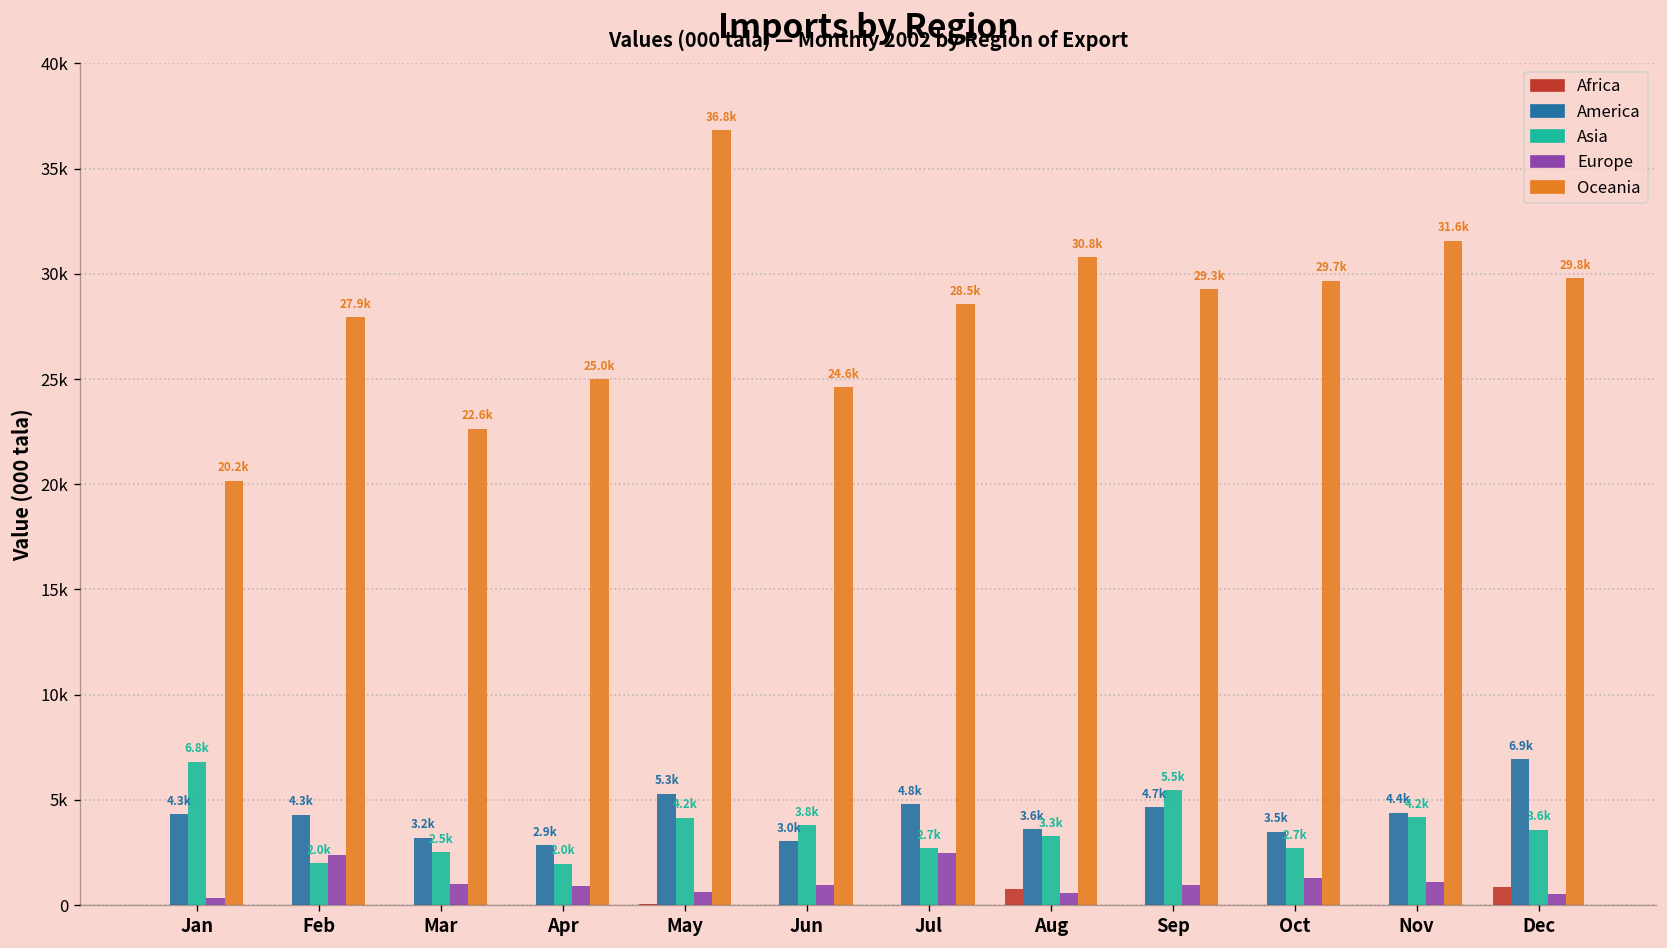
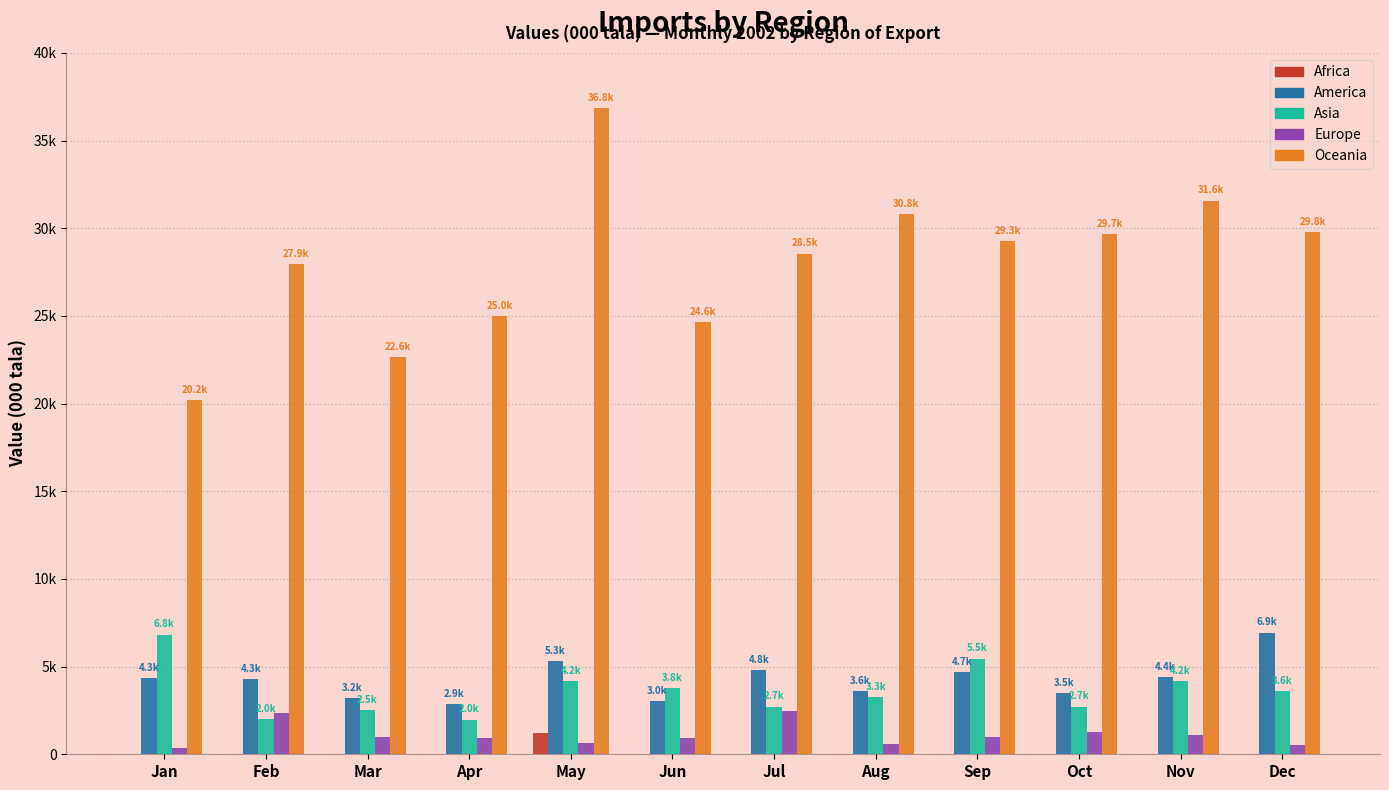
Africa, May: 100 -> 1200
Africa, Aug: 800 -> 0
Africa, Dec: 900 -> 0
